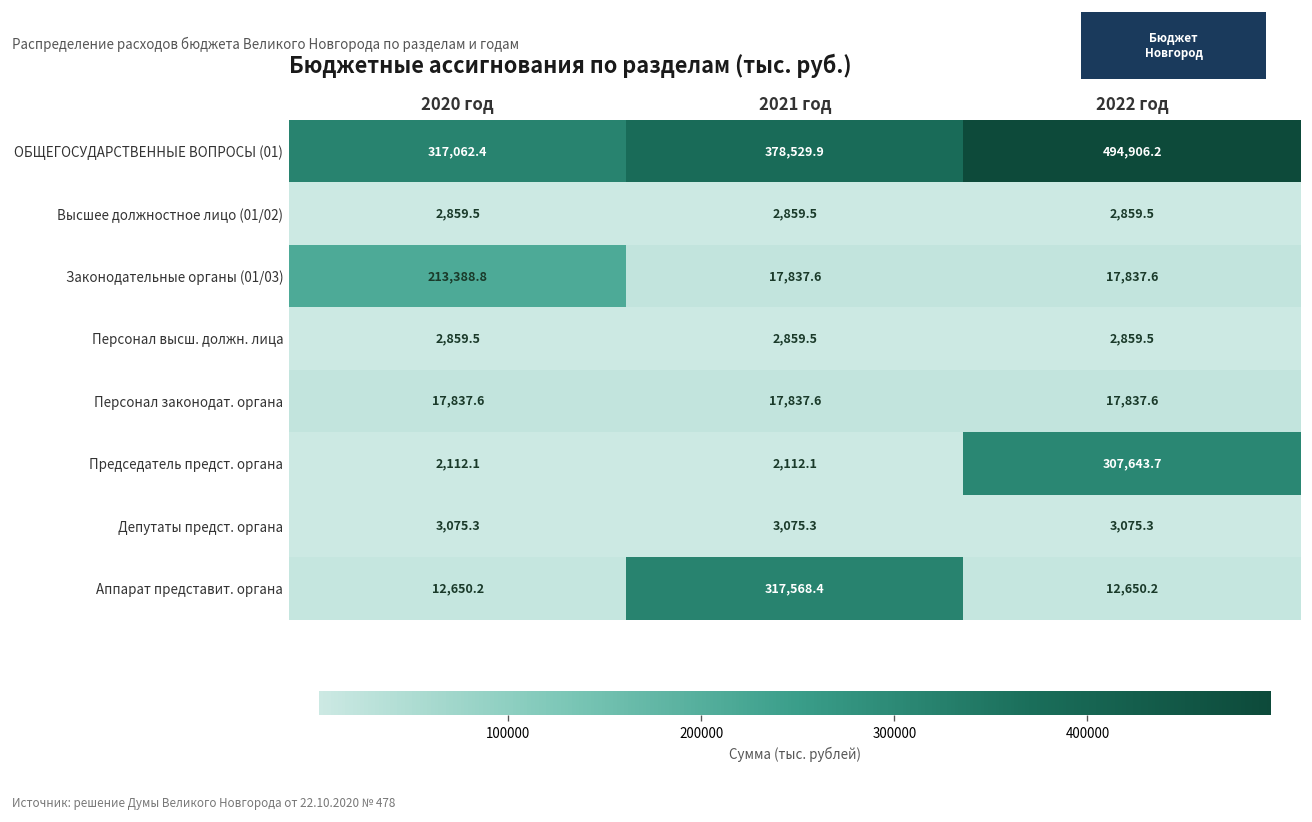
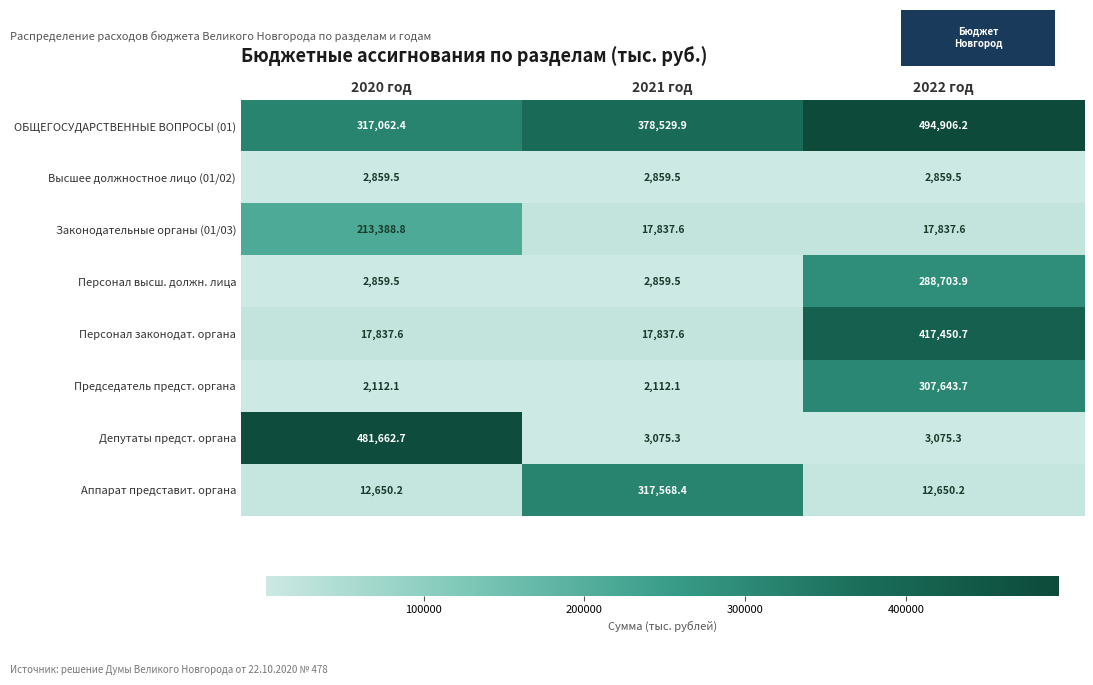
Персонал высш. должн. лица, 2022 год: 2,859.5 -> 288,703.9
Персонал законодат. органа, 2022 год: 17,837.6 -> 417,450.7
Депутаты предст. органа, 2020 год: 3,075.3 -> 481,662.7
